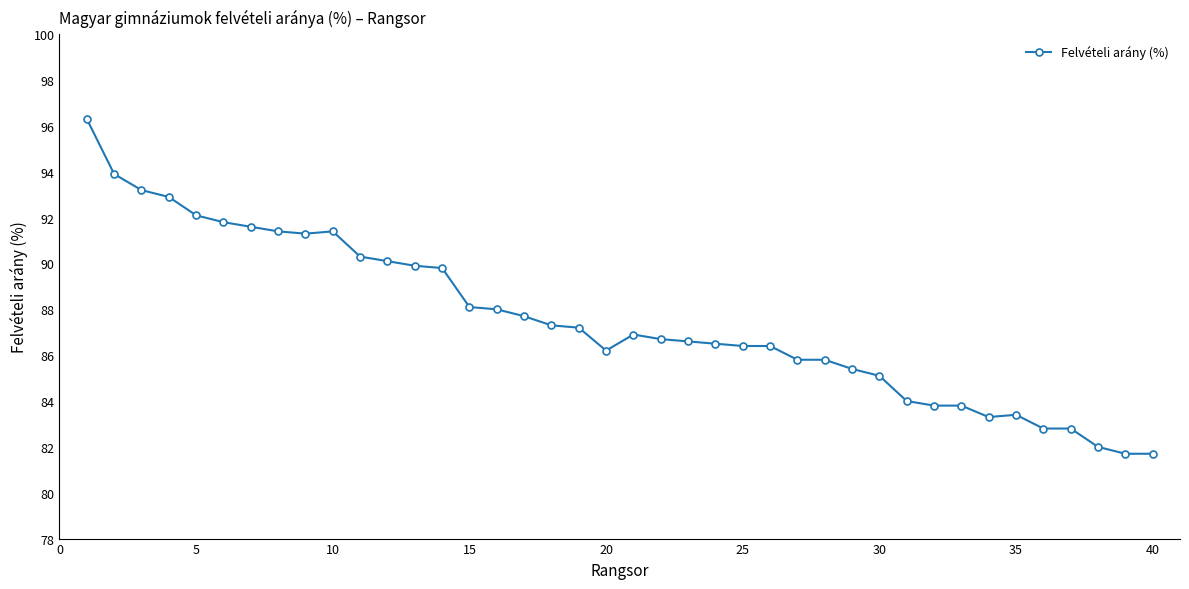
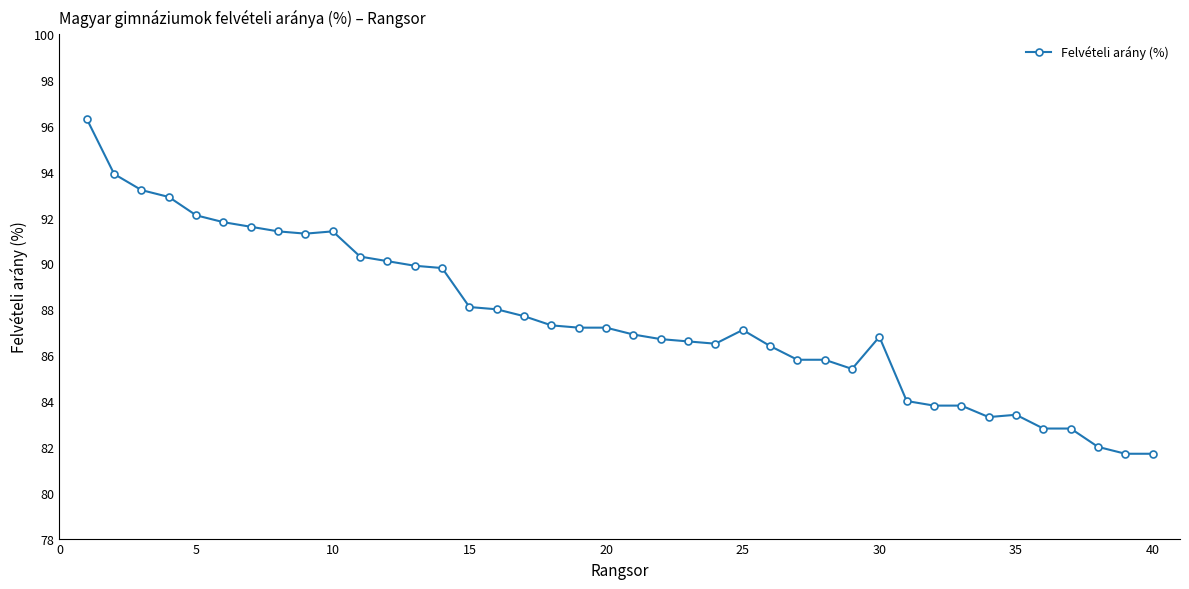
20: 86.2 -> 87.2
25: 86.4 -> 87.1
30: 85.1 -> 86.8
